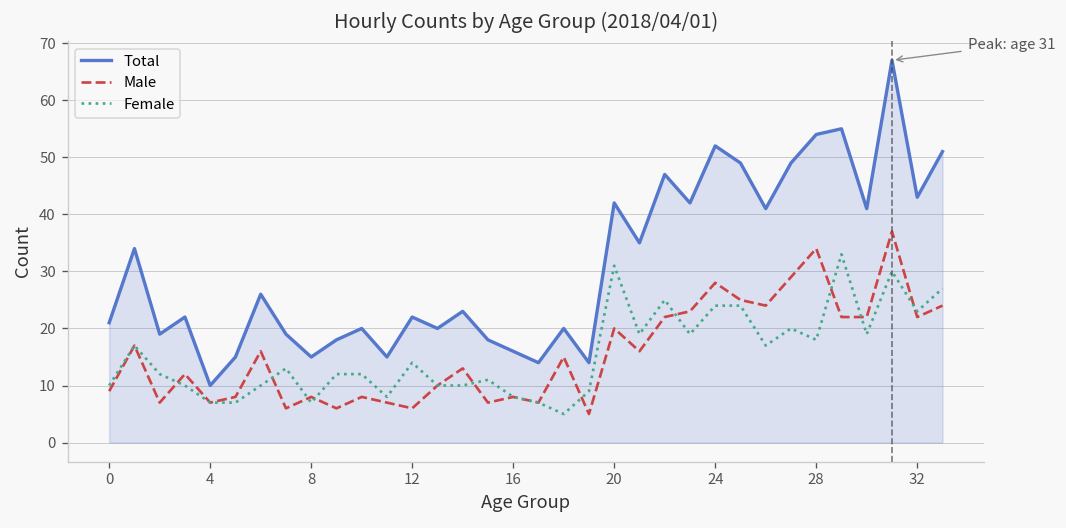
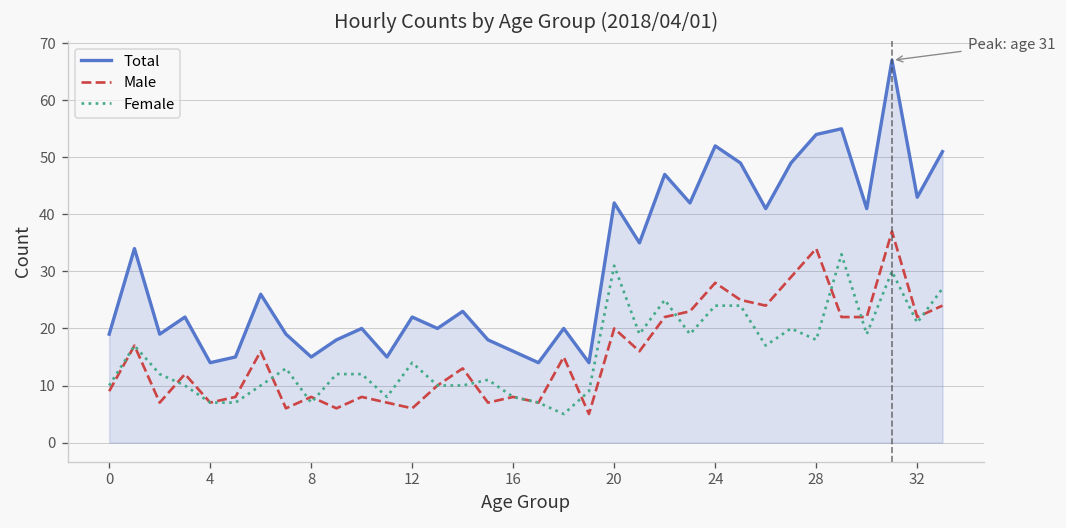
Total, 0: 21 -> 19
Total, 4: 10 -> 14
Female, 32: 23 -> 21
